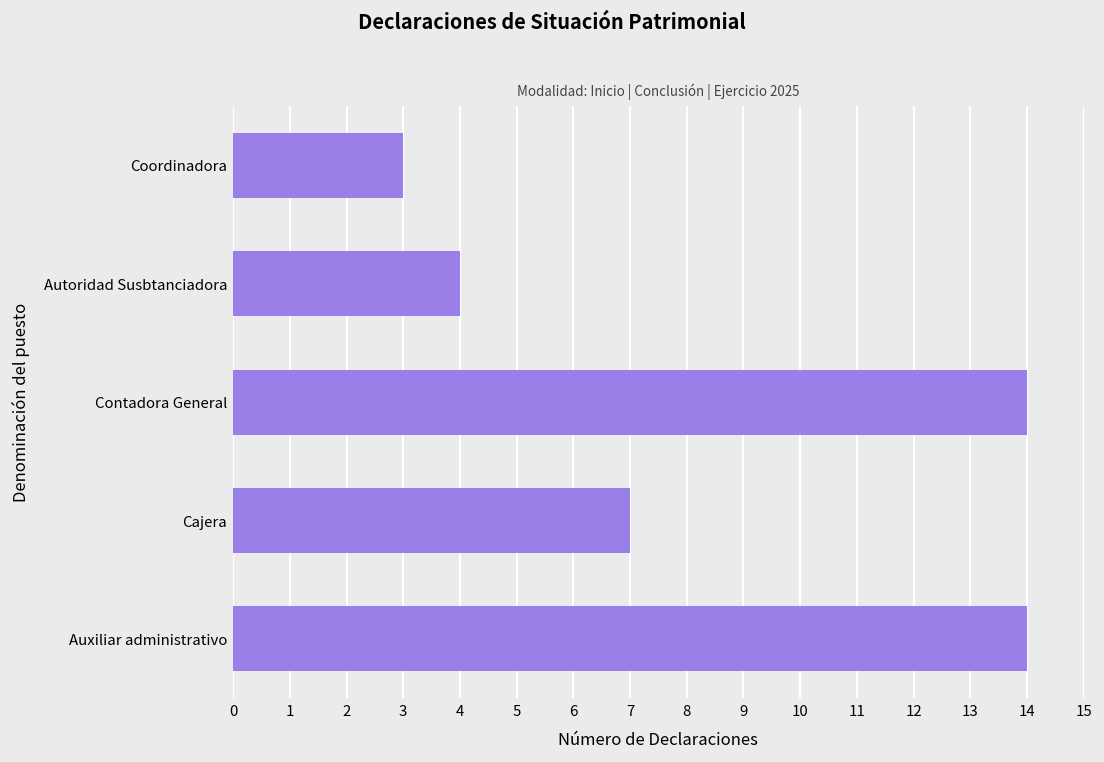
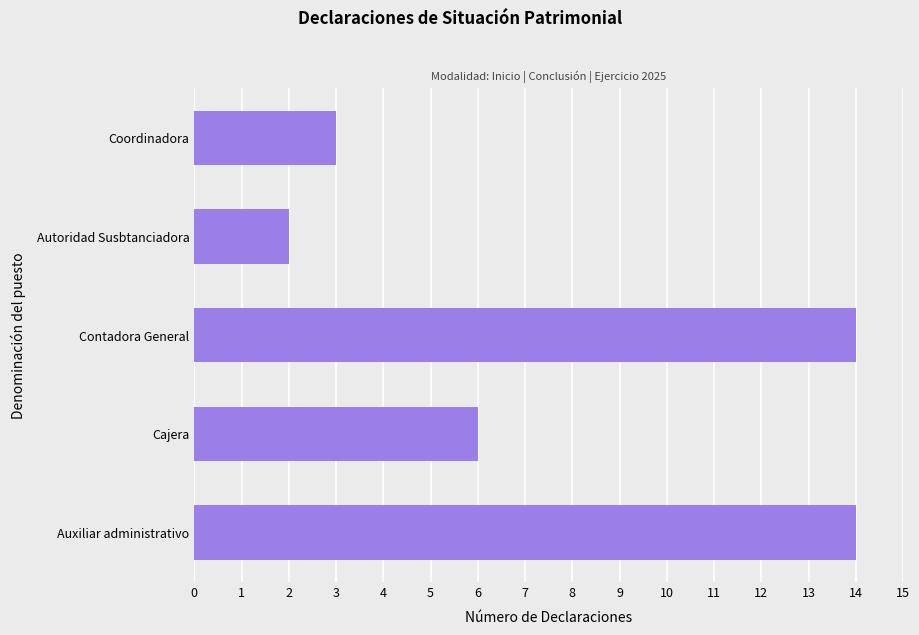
Autoridad Susbtanciadora: 4 -> 2
Cajera: 7 -> 6
